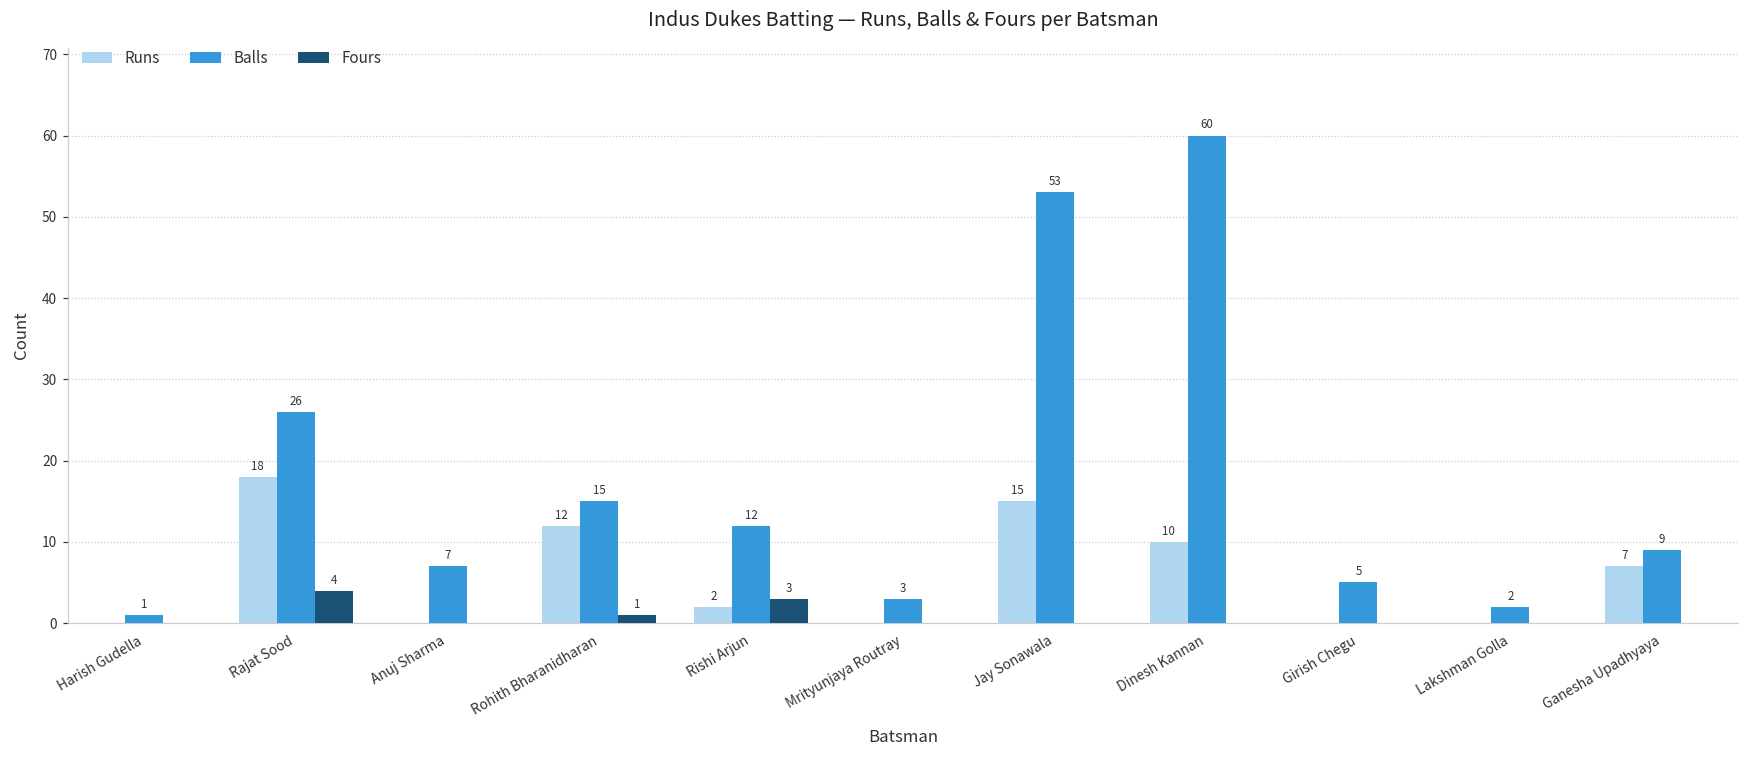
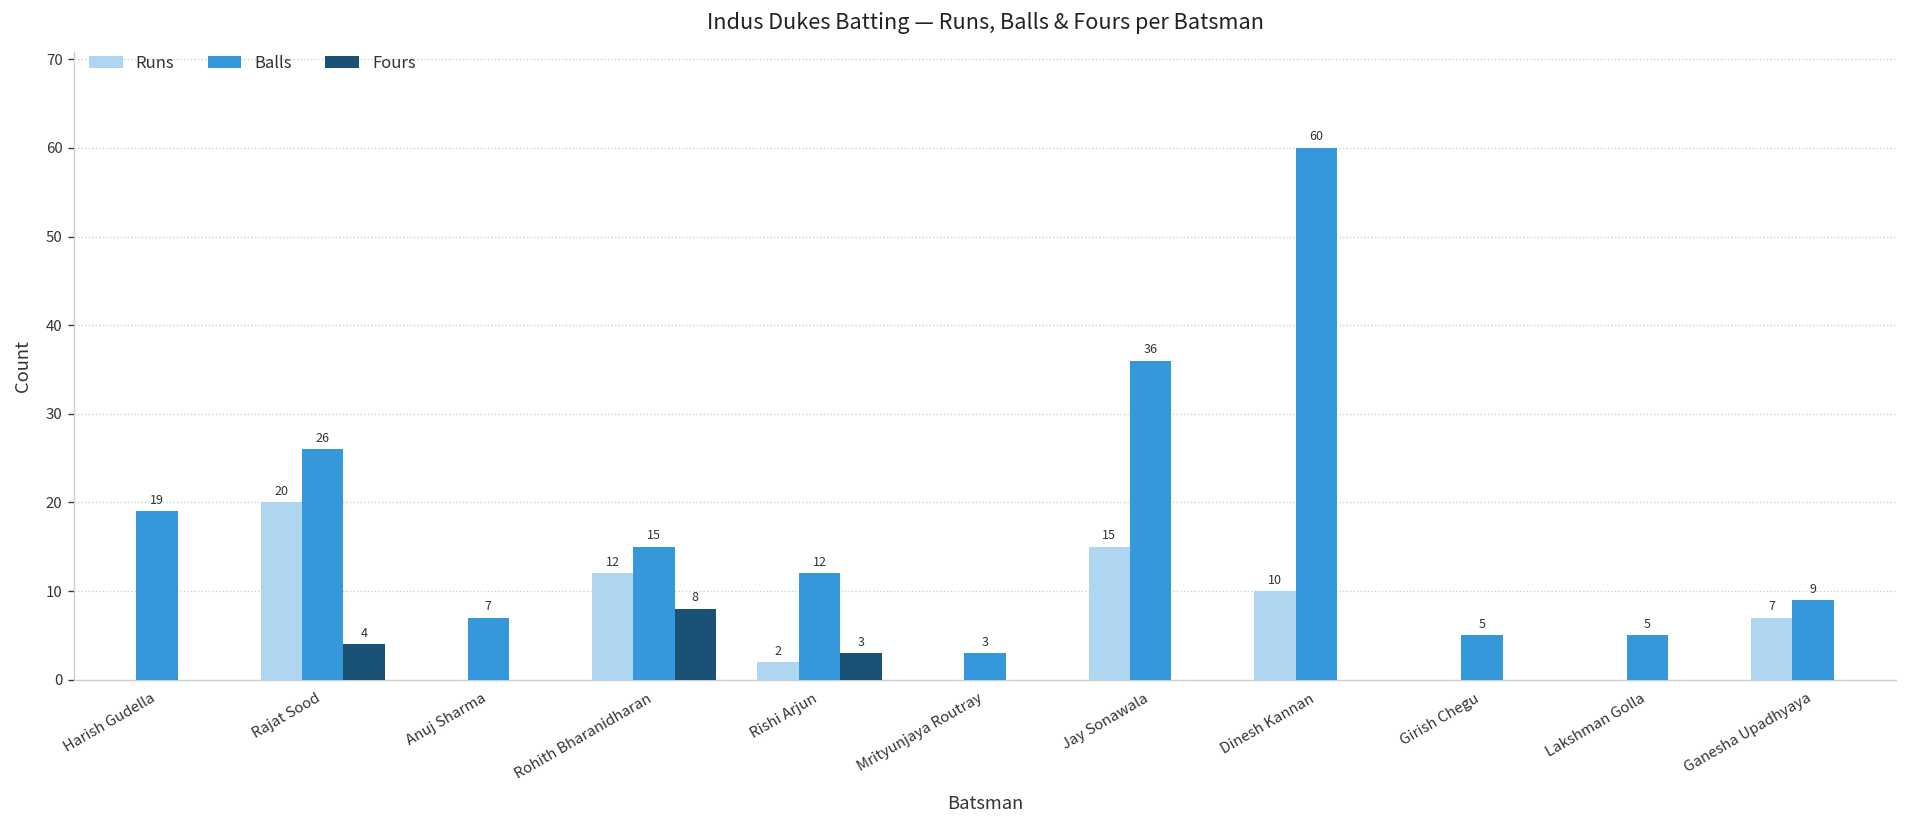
Balls, Harish Gudella: 1 -> 19
Runs, Rajat Sood: 18 -> 20
Fours, Rohith Bharanidharan: 1 -> 8
Balls, Jay Sonawala: 53 -> 36
Balls, Lakshman Golla: 2 -> 5
